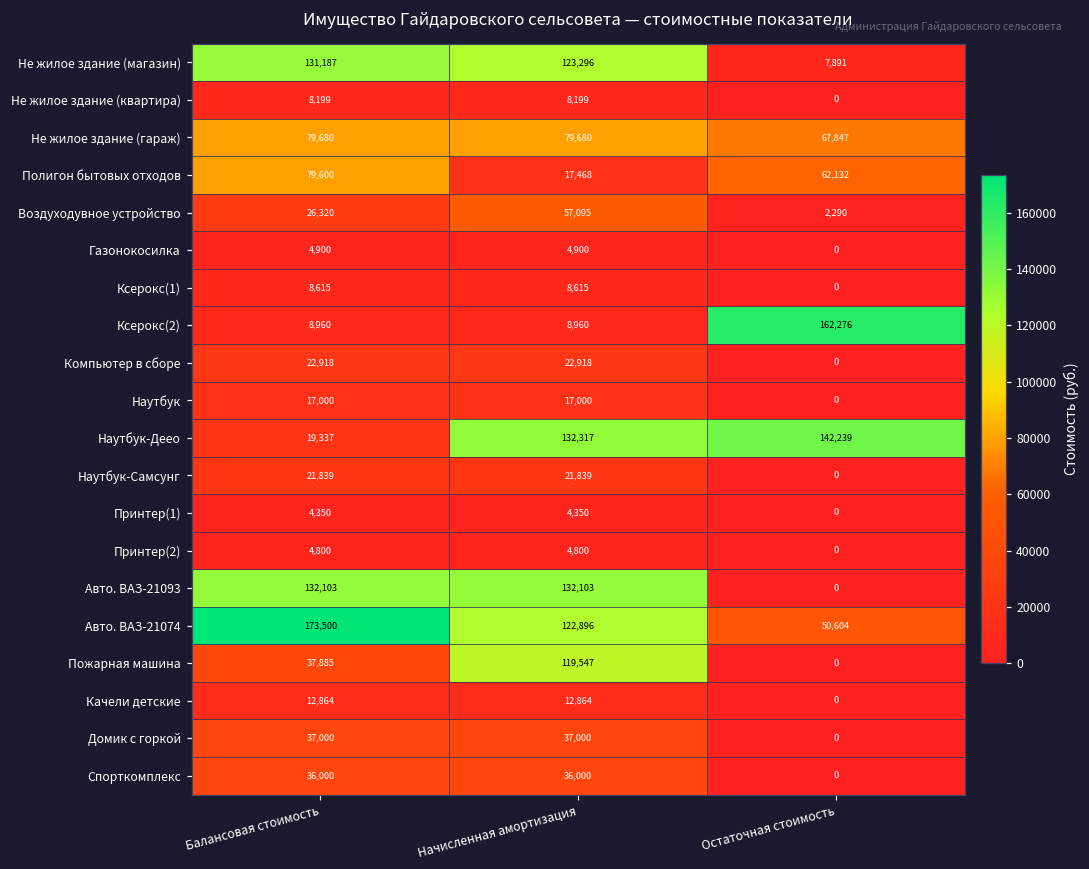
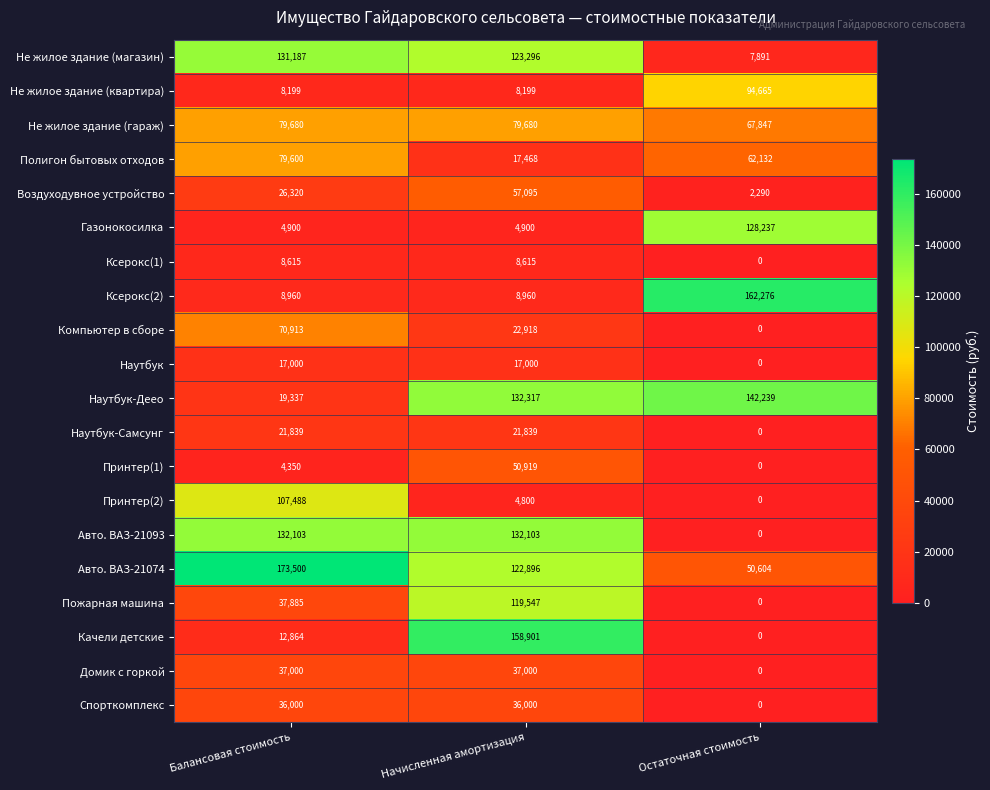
Не жилое здание (квартира), Остаточная стоимость: 0 -> 94,665
Газонокосилка, Остаточная стоимость: 0 -> 128,237
Компьютер в сборе, Балансовая стоимость: 22,918 -> 70,913
Принтер(1), Начисленная амортизация: 4,350 -> 50,919
Принтер(2), Балансовая стоимость: 4,800 -> 107,488
Качели детские, Начисленная амортизация: 12,864 -> 158,901
